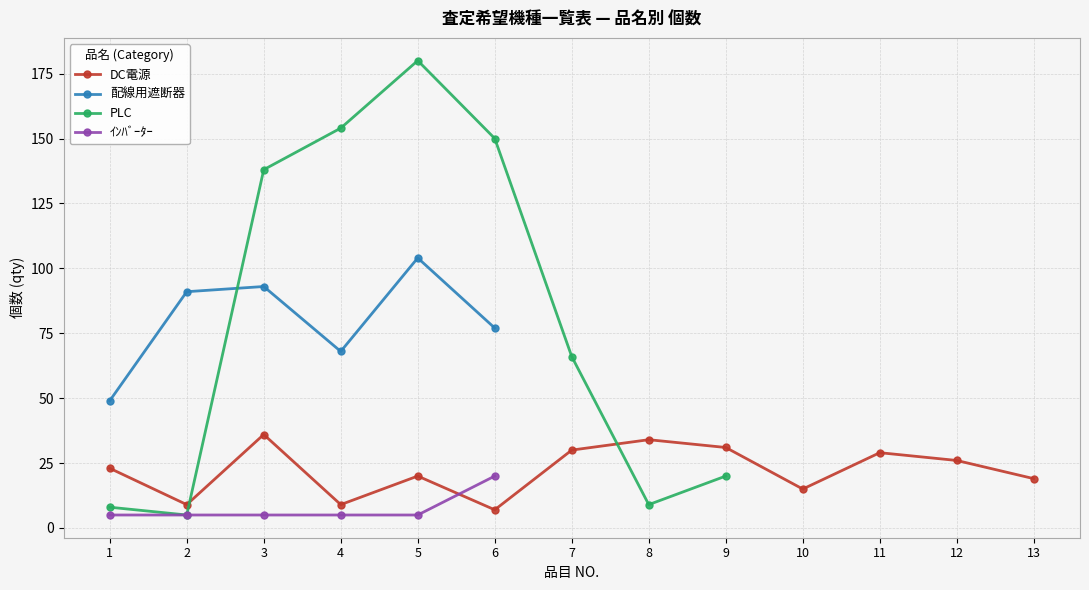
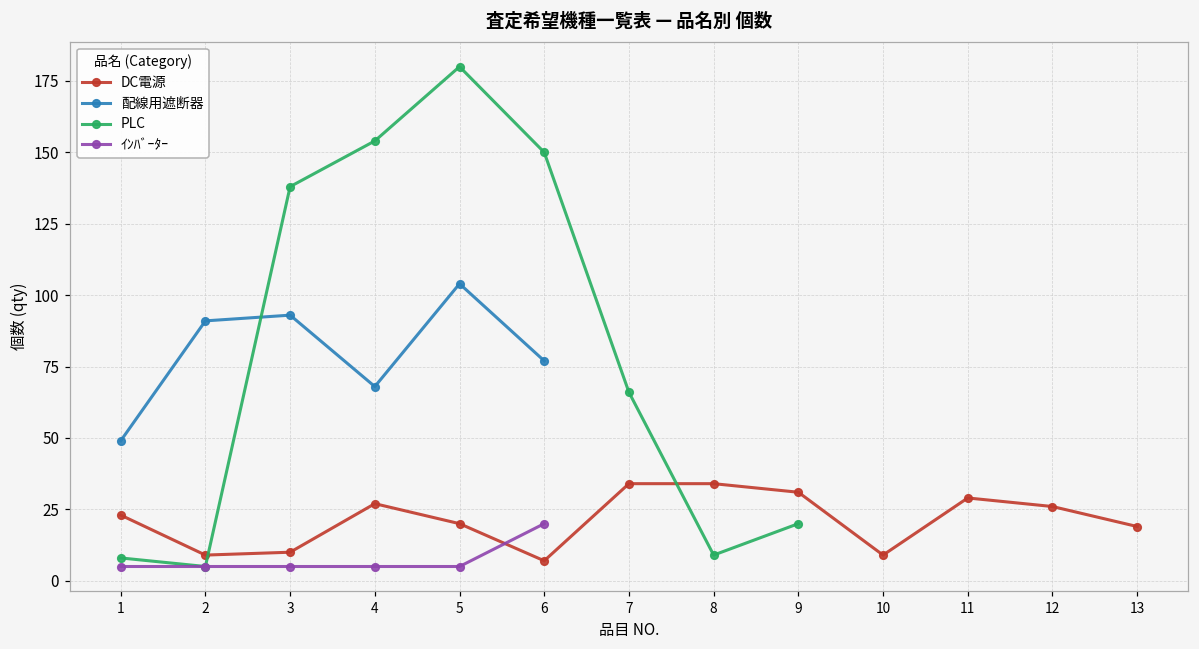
DC電源, 3: 36 -> 10
DC電源, 4: 9 -> 27
DC電源, 7: 30 -> 34
DC電源, 10: 15 -> 9
